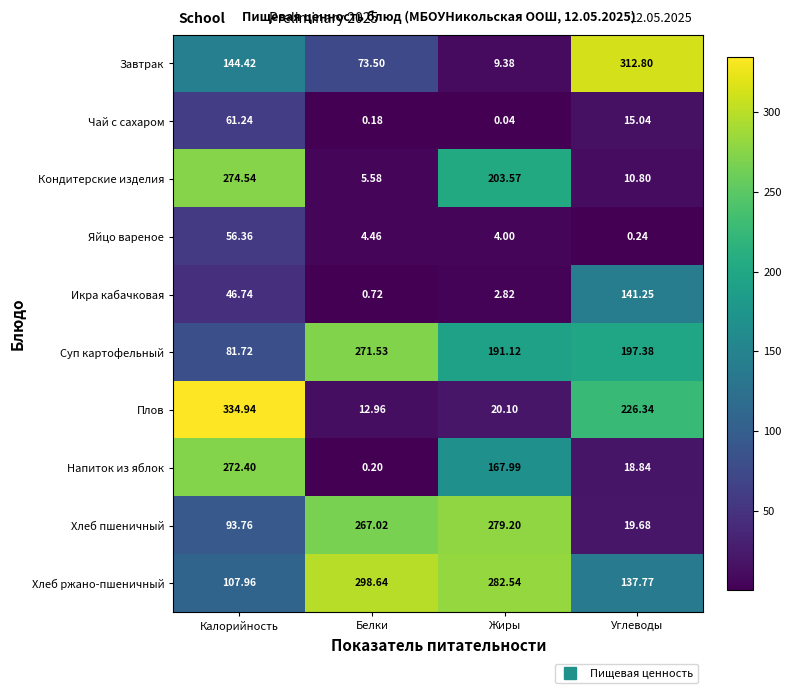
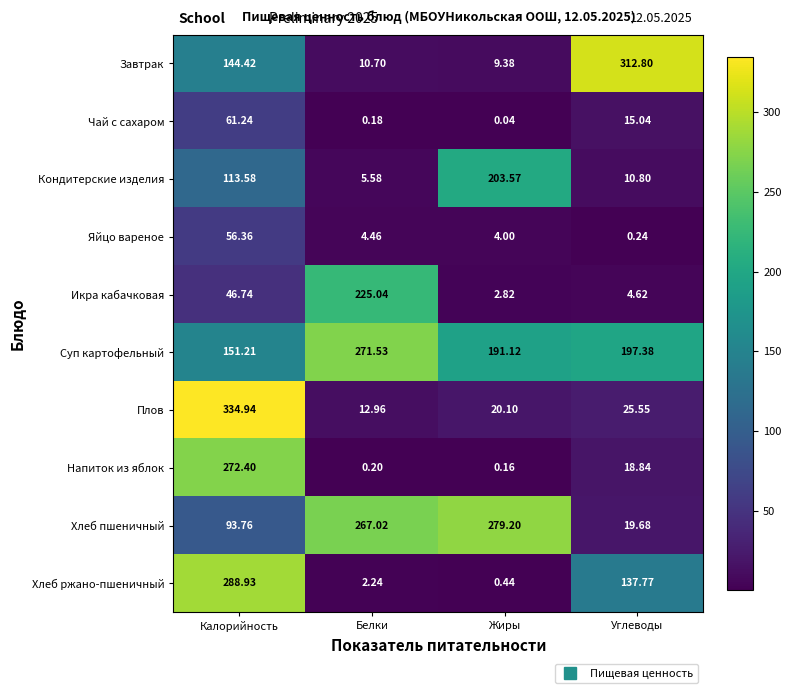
Завтрак, Белки: 73.50 -> 10.70
Кондитерские изделия, Калорийность: 274.54 -> 113.58
Икра кабачковая, Белки: 0.72 -> 225.04
Икра кабачковая, Углеводы: 141.25 -> 4.62
Суп картофельный, Калорийность: 81.72 -> 151.21
Плов, Углеводы: 226.34 -> 25.55
Напиток из яблок, Жиры: 167.99 -> 0.16
Хлеб ржано-пшеничный, Калорийность: 107.96 -> 288.93
Хлеб ржано-пшеничный, Белки: 298.64 -> 2.24
Хлеб ржано-пшеничный, Жиры: 282.54 -> 0.44
